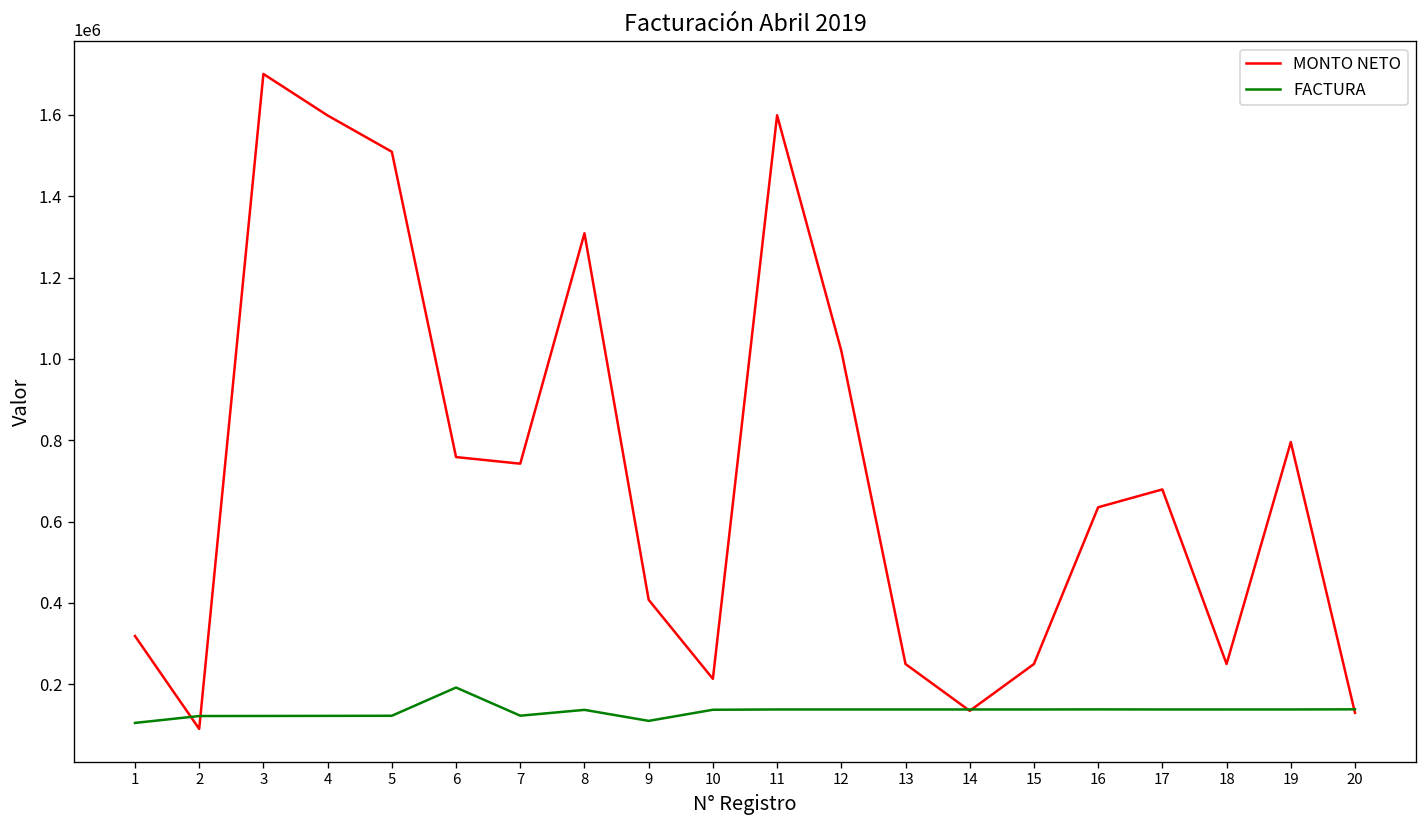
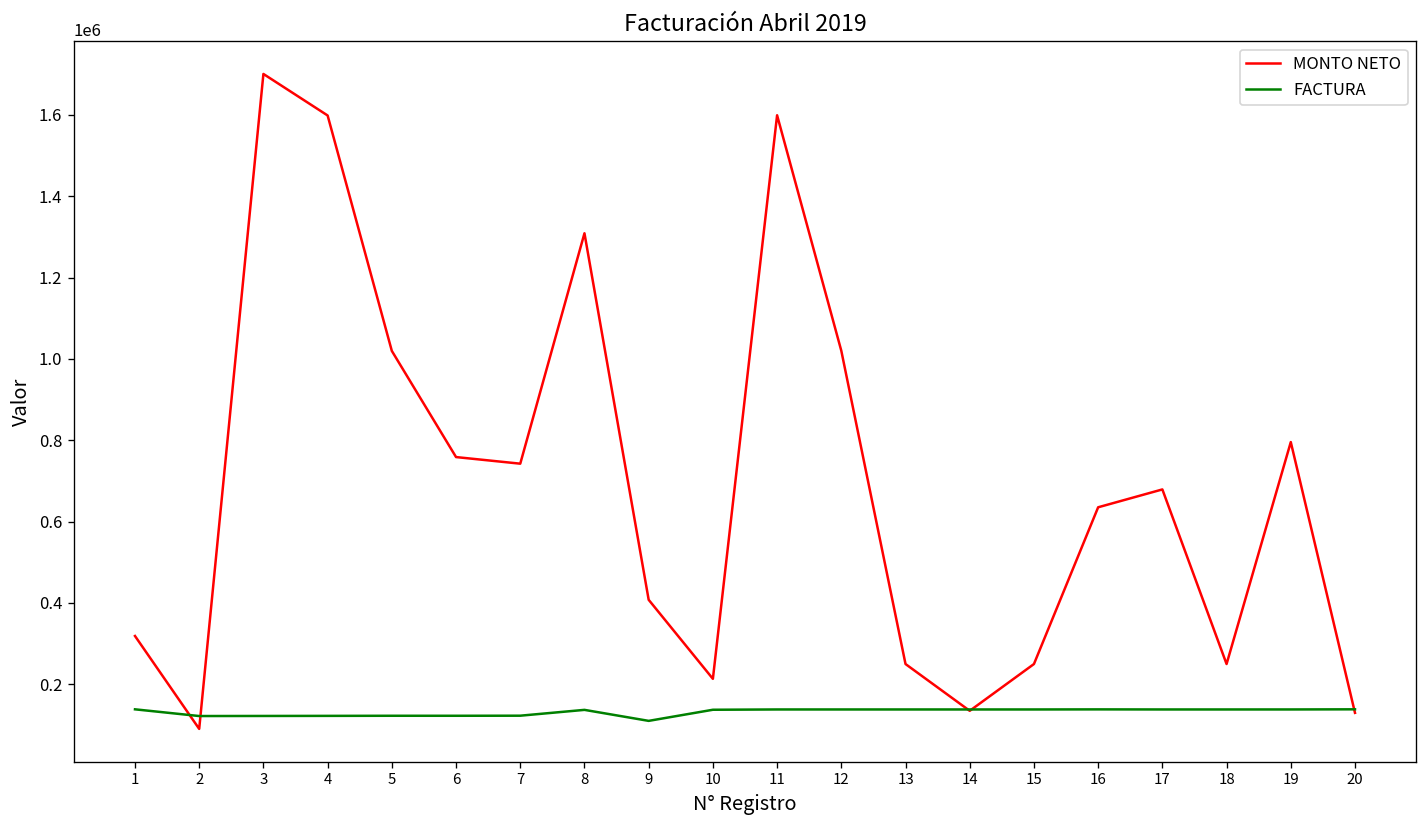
FACTURA, 1: 110000 -> 140000
MONTO NETO, 5: 1510000 -> 1020000
FACTURA, 6: 190000 -> 120000
